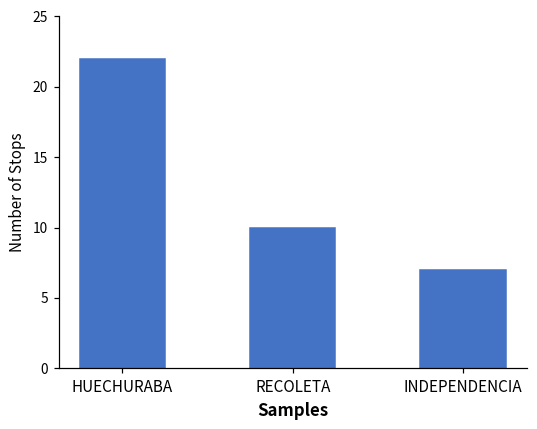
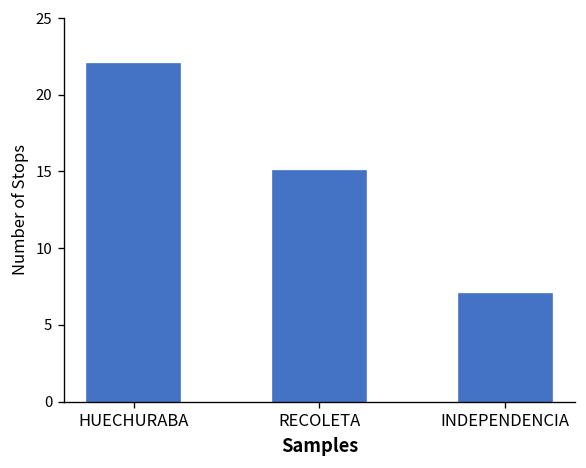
RECOLETA: 10 -> 15
